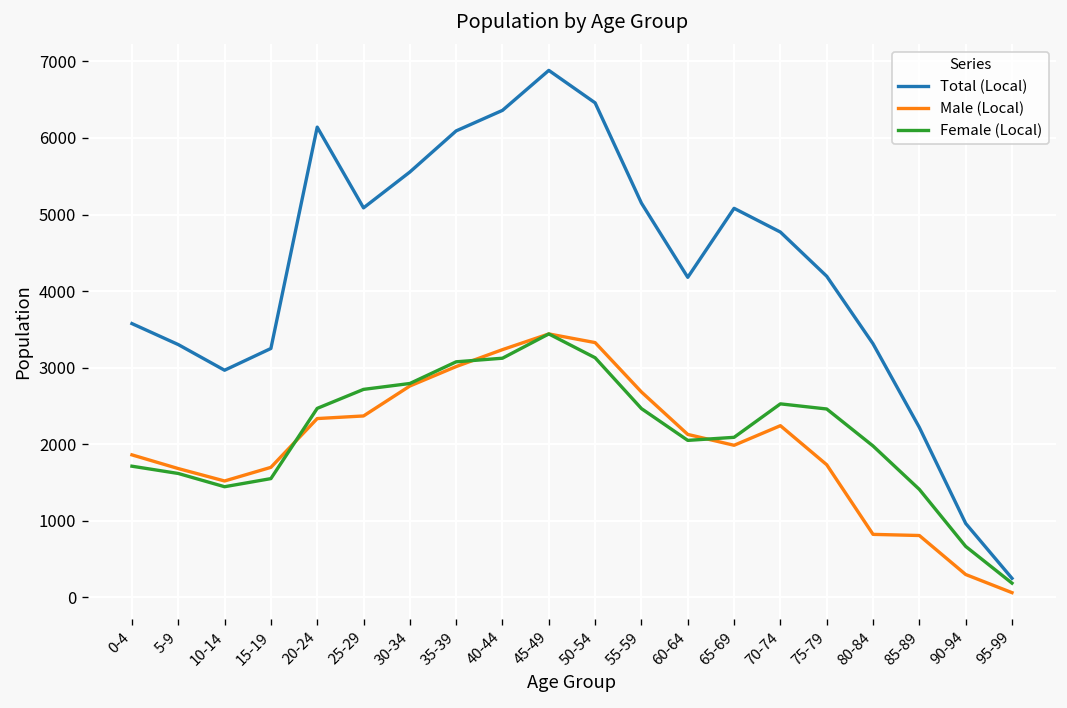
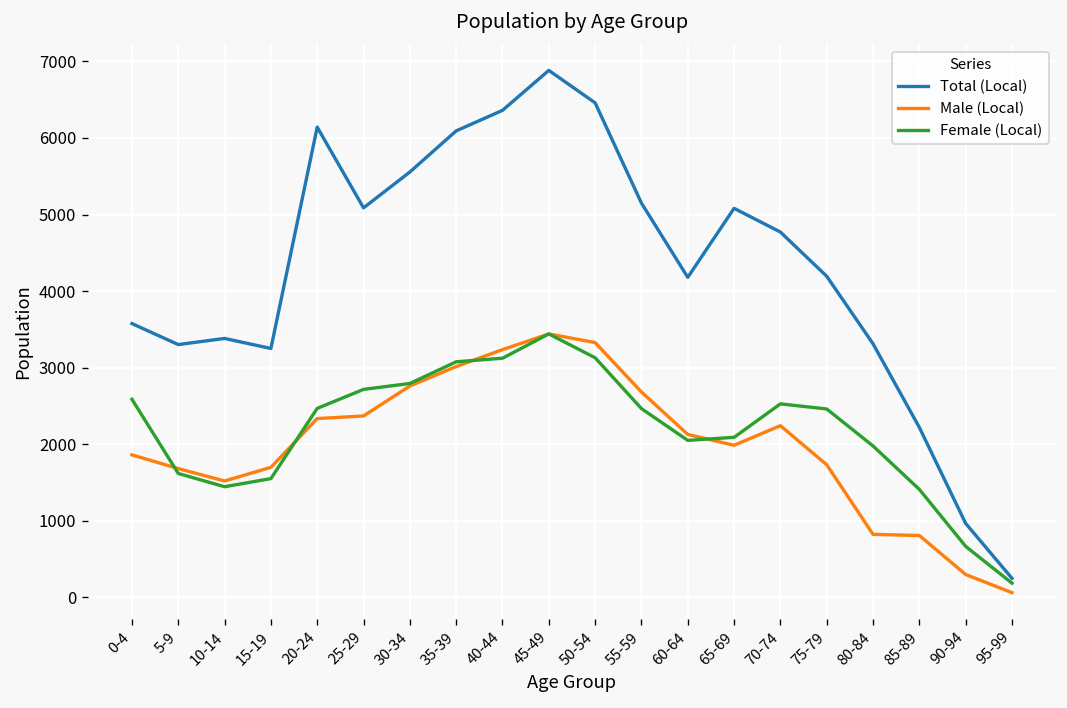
Female (Local), 0-4: 1700 -> 2600
Total (Local), 10-14: 3000 -> 3400
